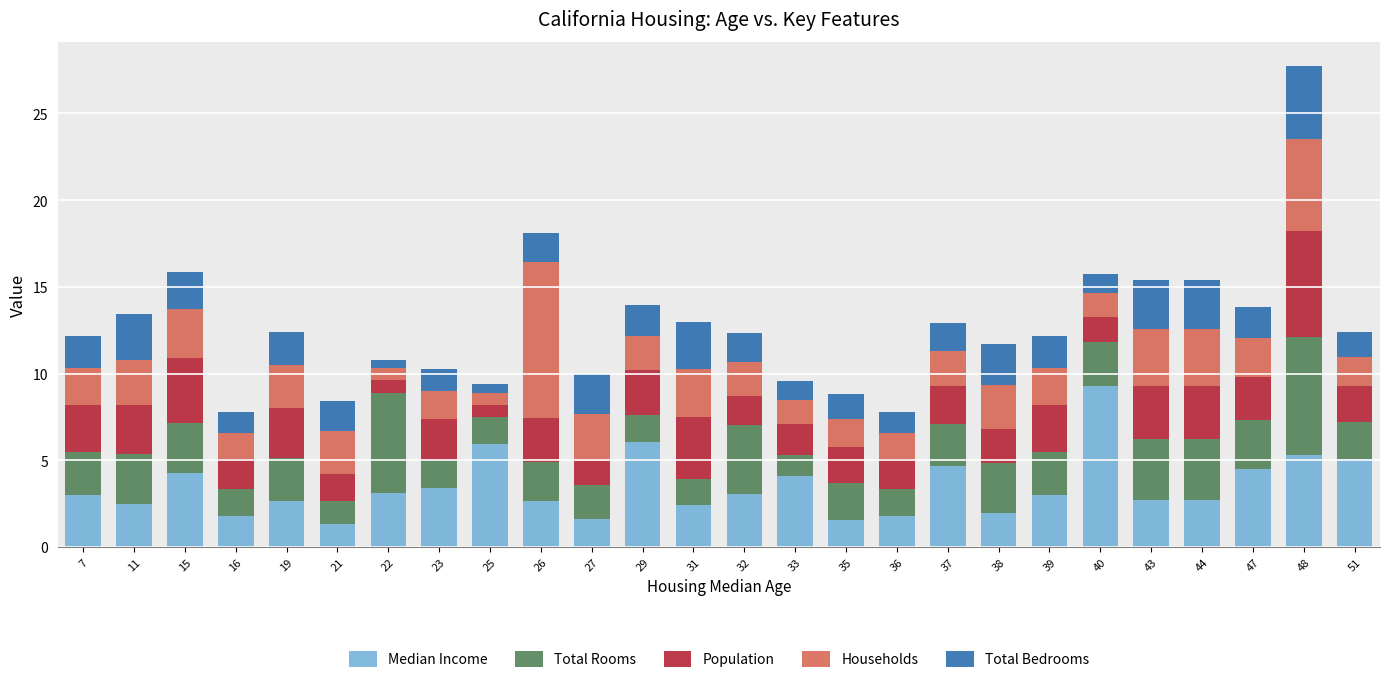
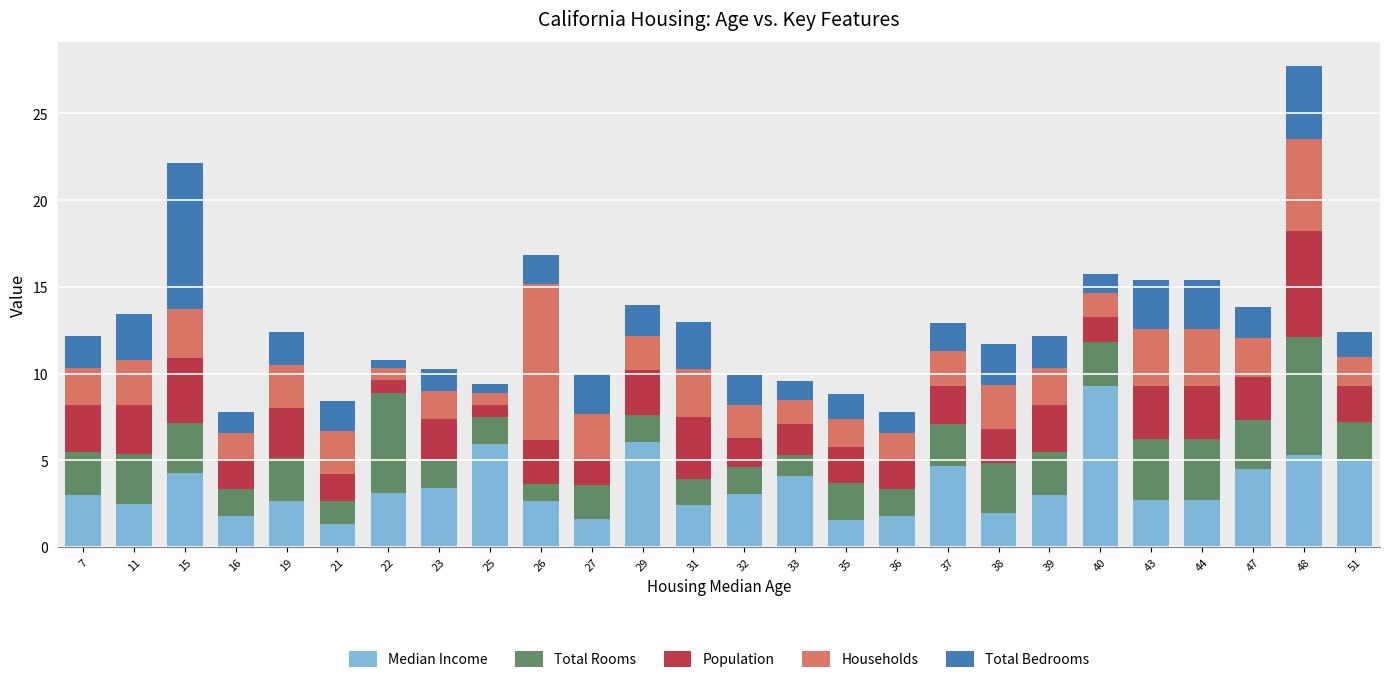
Total Bedrooms, 15: 2.1 -> 8.5
Total Rooms, 26: 2.2 -> 1.0
Total Rooms, 32: 4.0 -> 1.6
